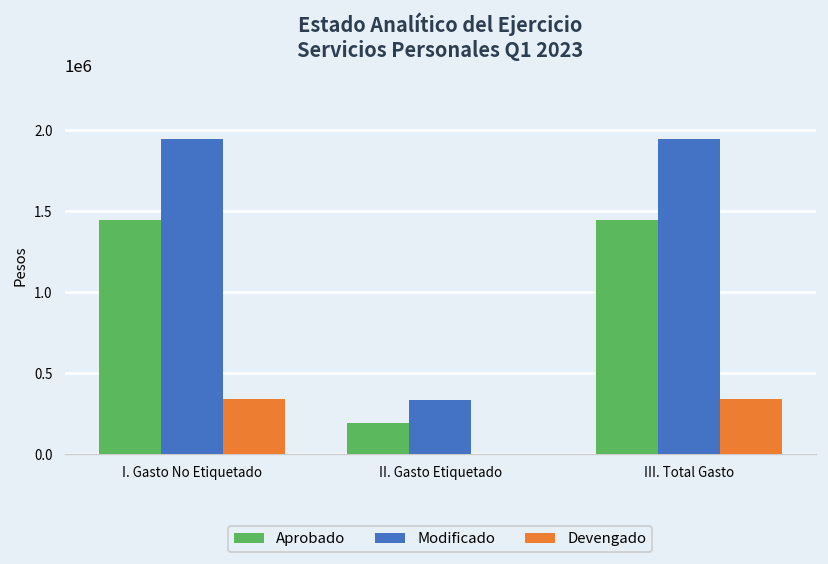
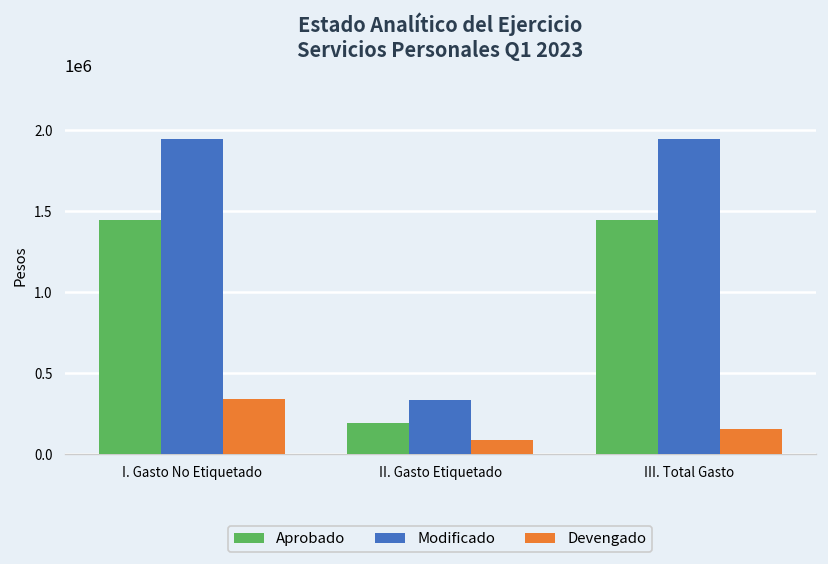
Devengado, II. Gasto Etiquetado: 0 -> 80000
Devengado, III. Total Gasto: 340000 -> 150000
